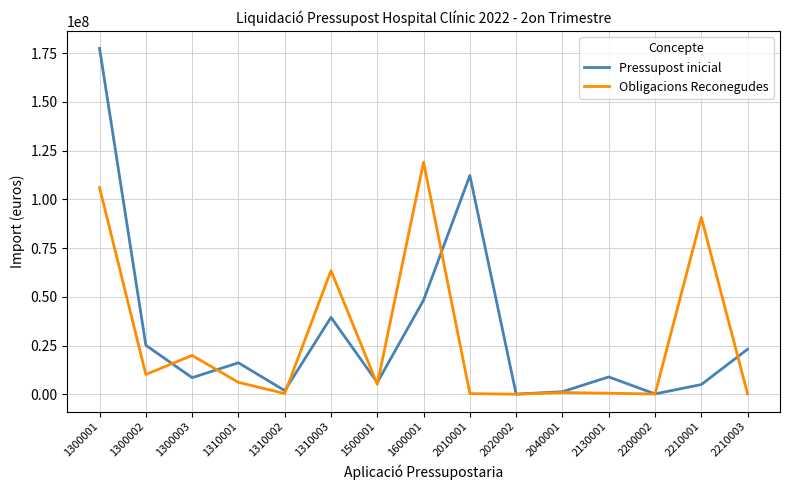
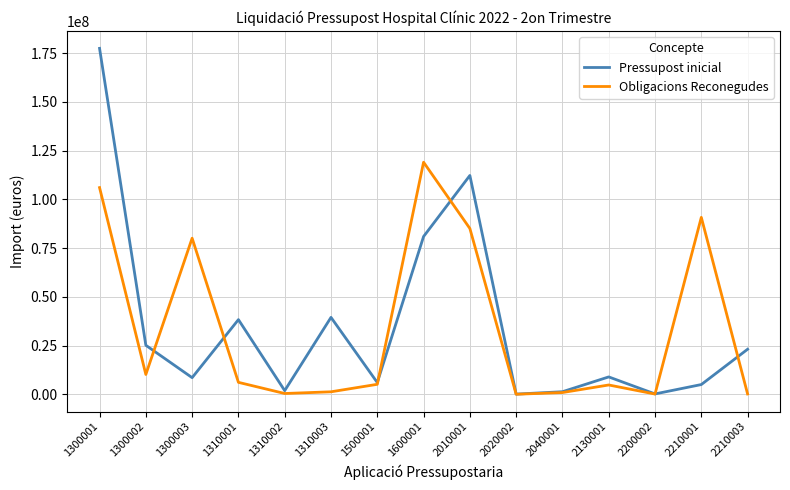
Obligacions Reconegudes, 1300003: 20000000 -> 80000000
Pressupost inicial, 1310001: 16000000 -> 38000000
Obligacions Reconegudes, 1310003: 63000000 -> 1000000
Pressupost inicial, 1600001: 48000000 -> 81000000
Obligacions Reconegudes, 2010001: 0 -> 85000000
Obligacions Reconegudes, 2130001: 1000000 -> 5000000
